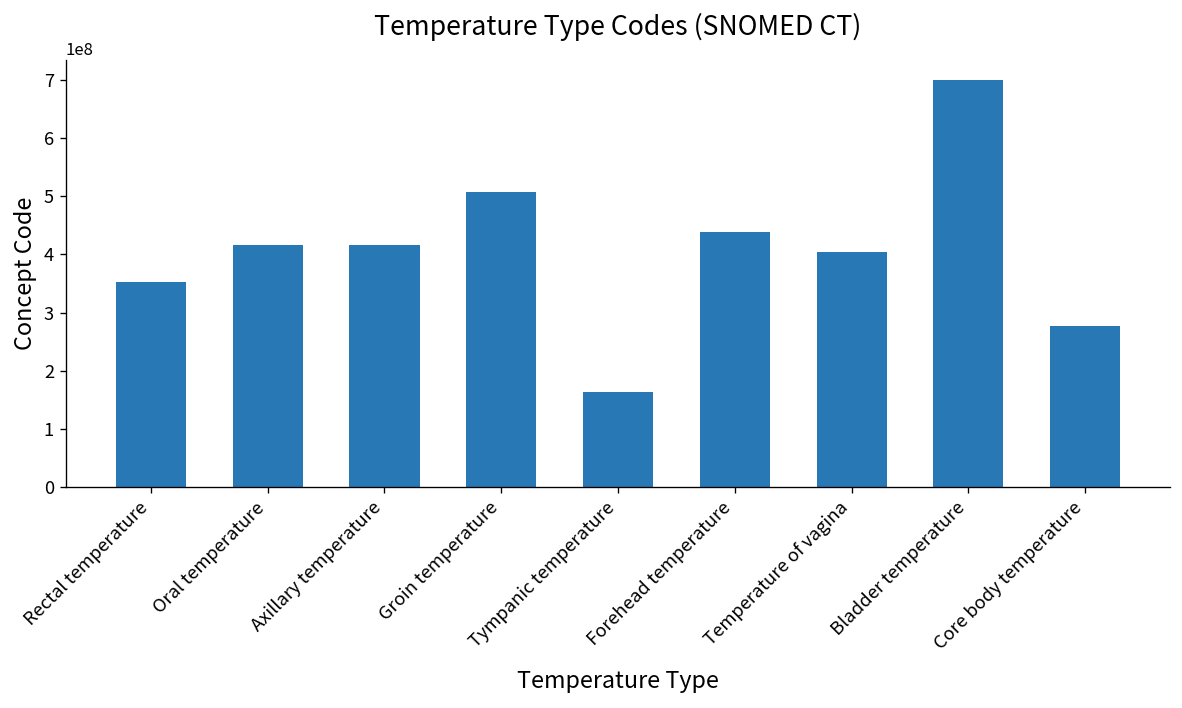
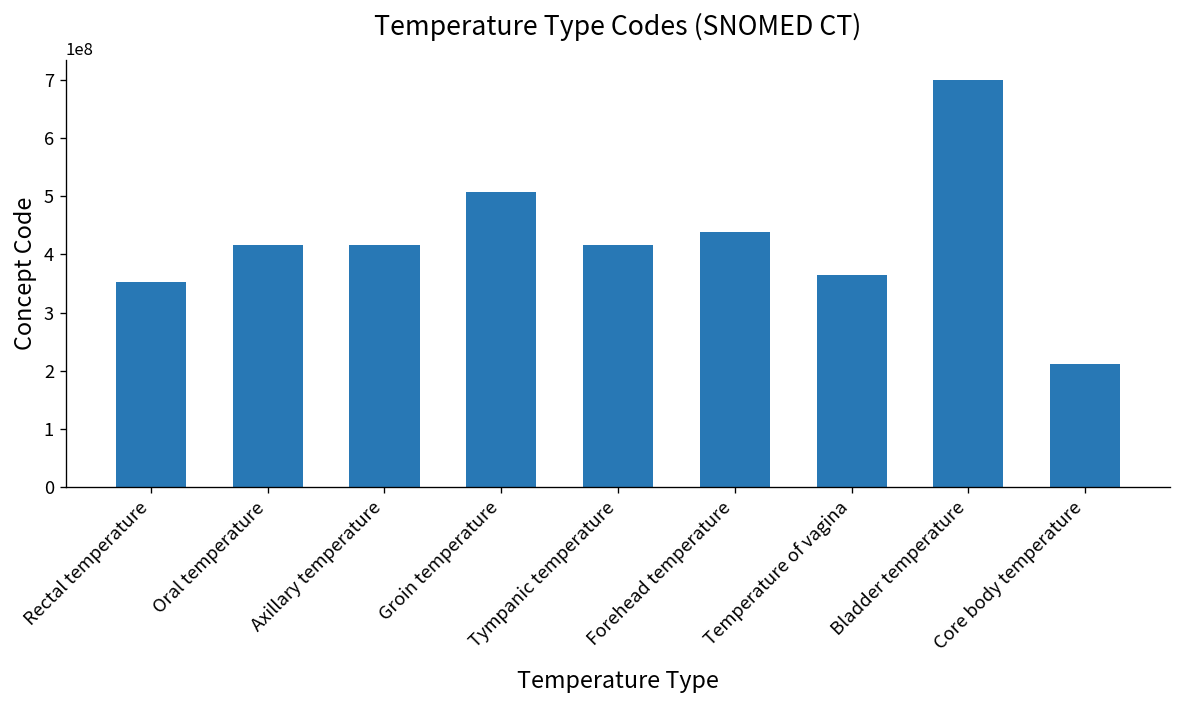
Tympanic temperature: 160000000 -> 420000000
Temperature of vagina: 400000000 -> 360000000
Core body temperature: 280000000 -> 210000000
